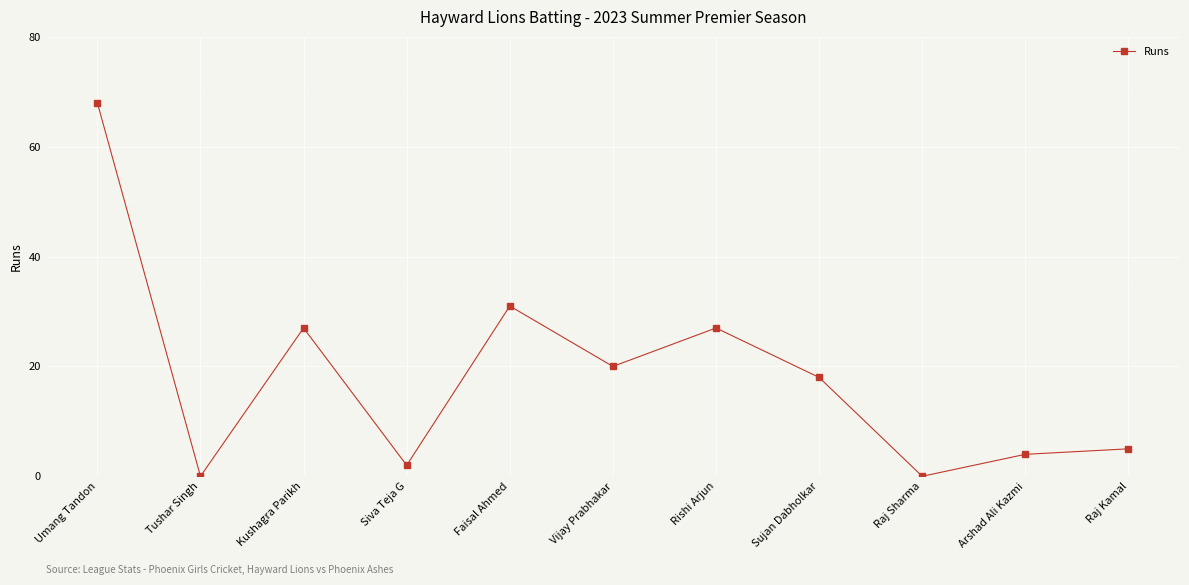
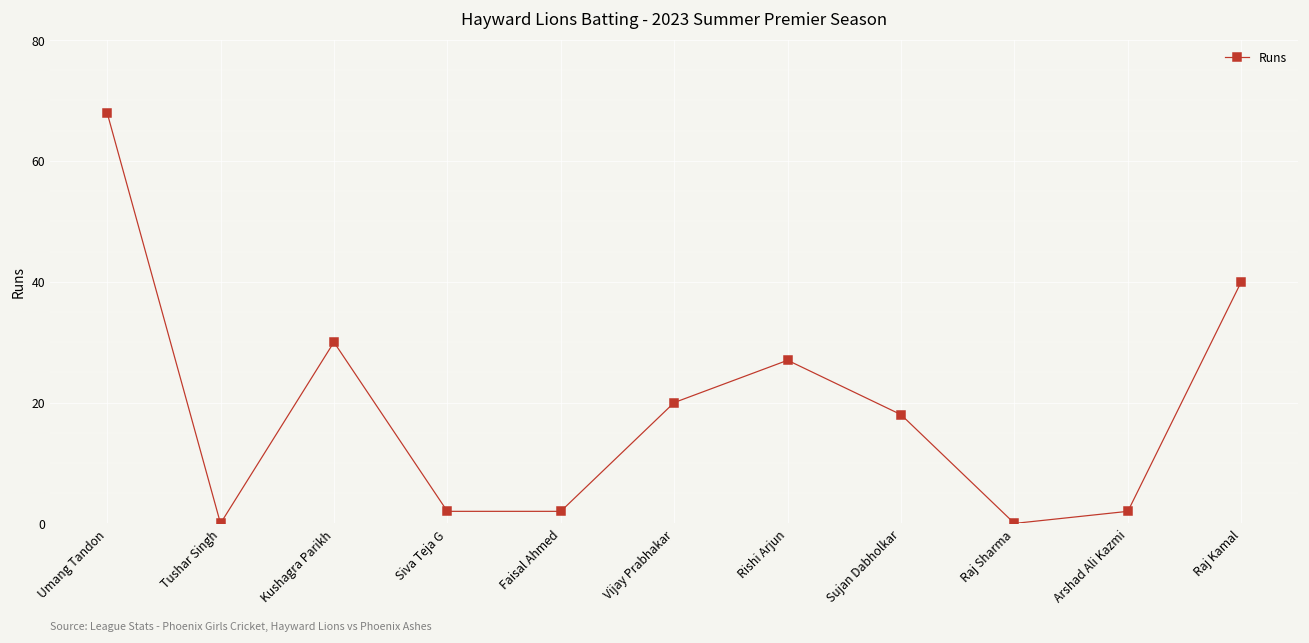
Kushagra Parikh: 27 -> 30
Faisal Ahmed: 31 -> 2
Arshad Ali Kazmi: 4 -> 2
Raj Kamal: 5 -> 40
